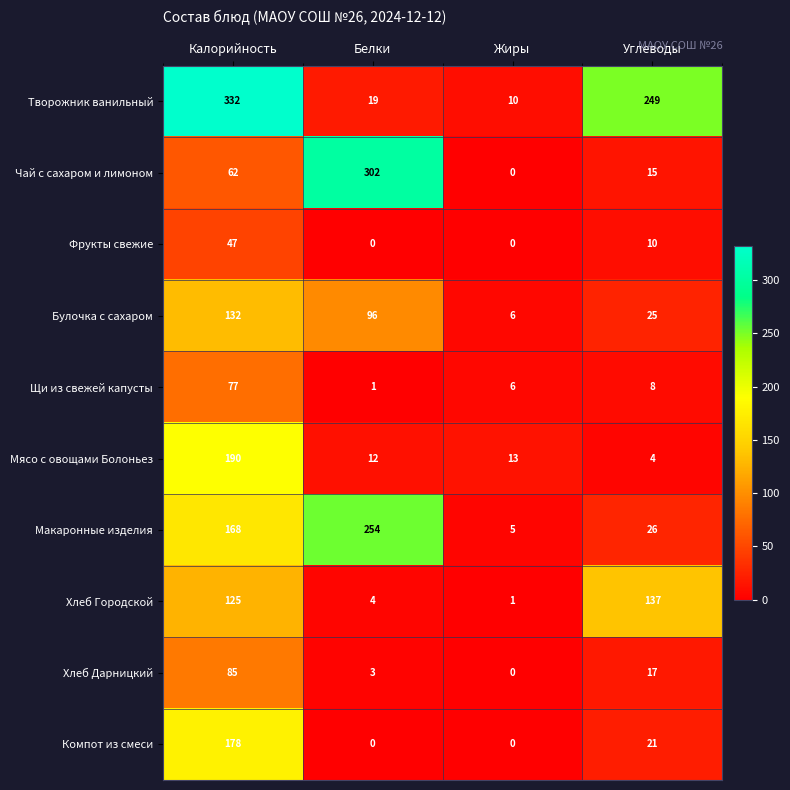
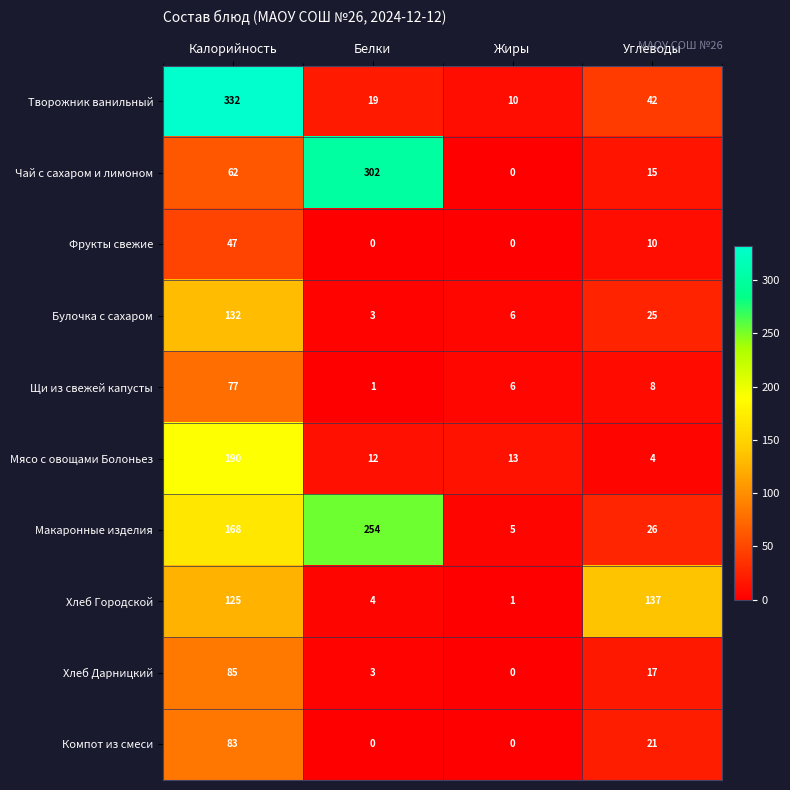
Творожник ванильный, Углеводы: 249 -> 42
Булочка с сахаром, Белки: 96 -> 3
Компот из смеси, Калорийность: 178 -> 83
